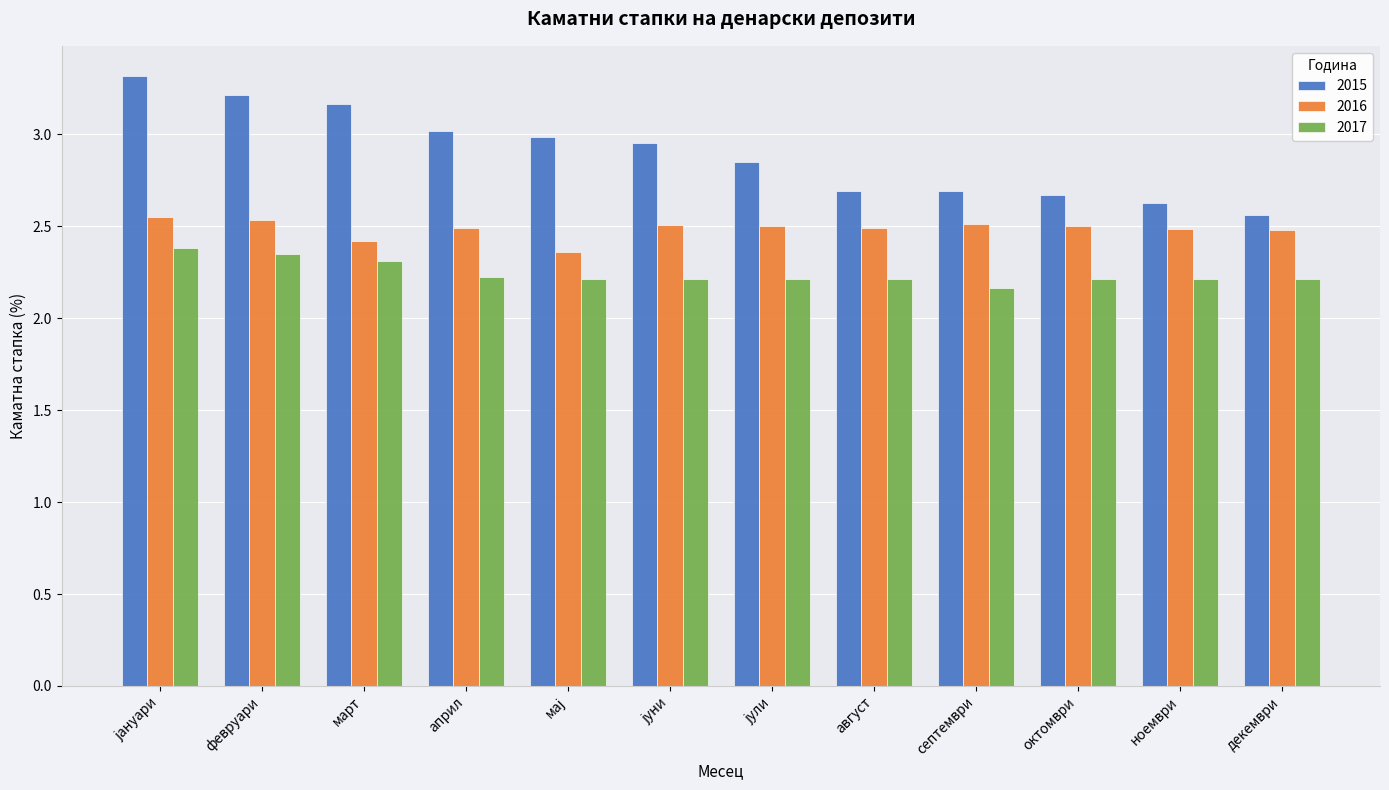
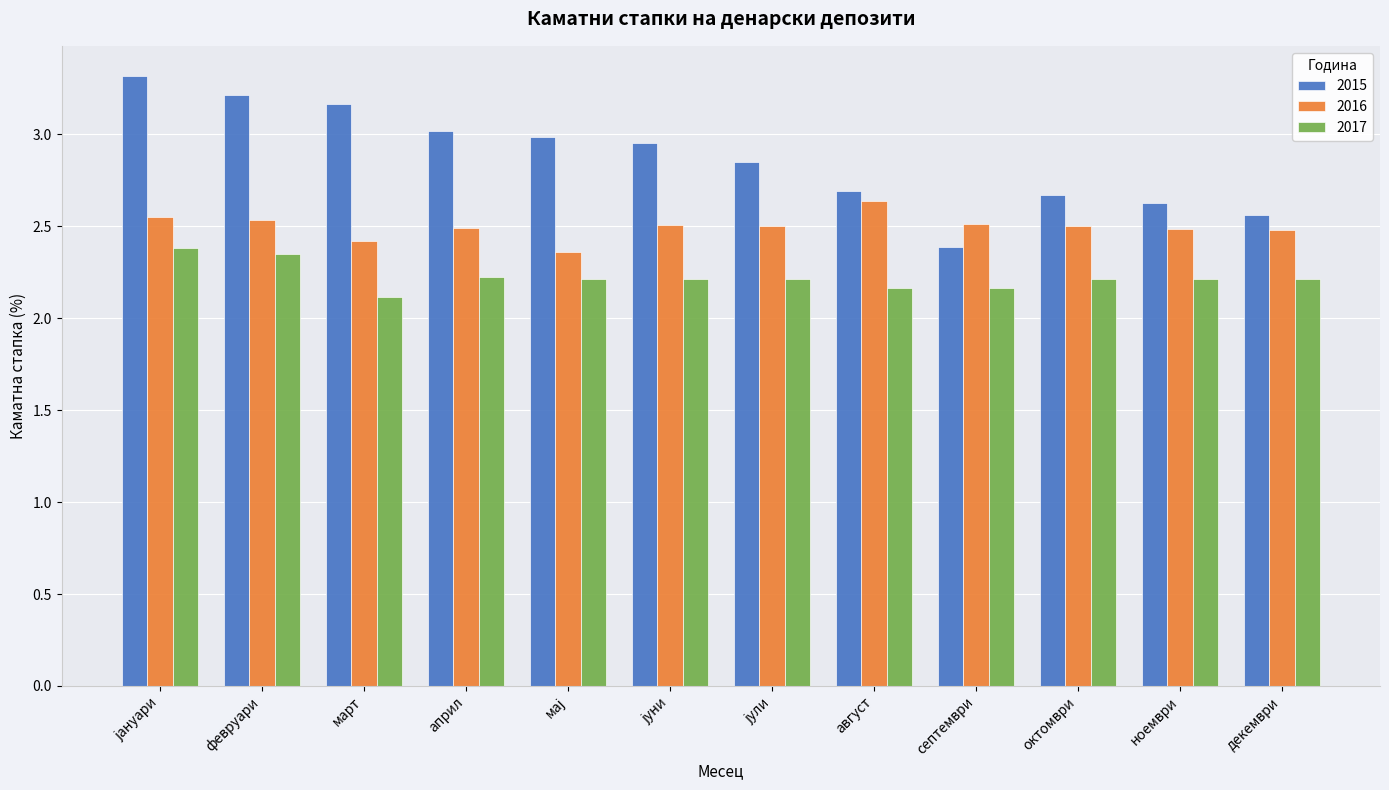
2017, март: 2.31 -> 2.12
2016, август: 2.49 -> 2.64
2017, август: 2.21 -> 2.17
2015, септември: 2.69 -> 2.39
